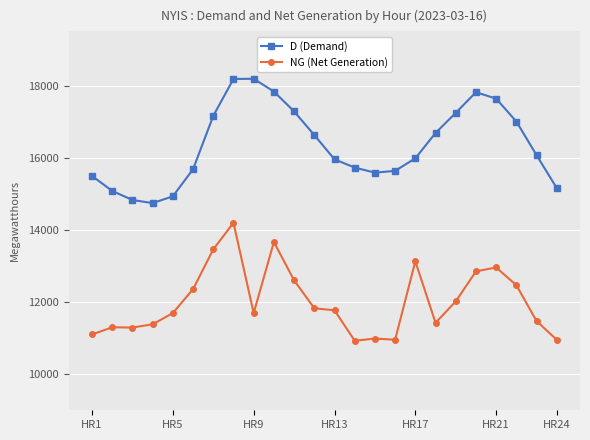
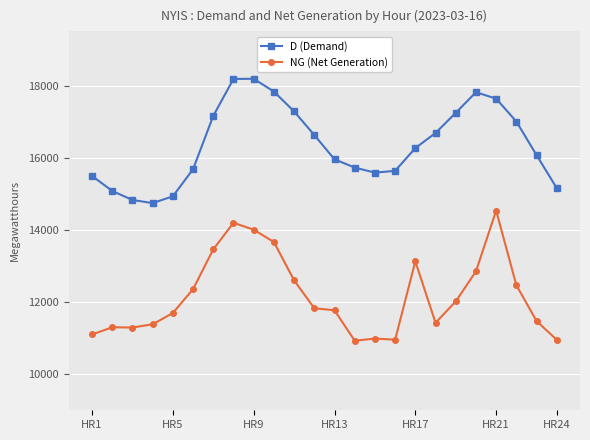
NG (Net Generation), HR9: 11700 -> 14000
D (Demand), HR17: 16000 -> 16300
NG (Net Generation), HR21: 13000 -> 14500
